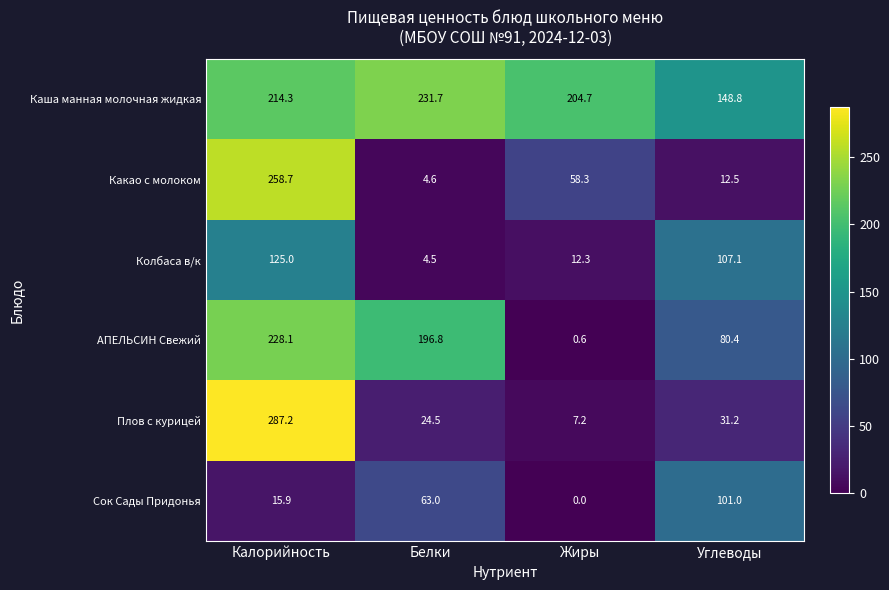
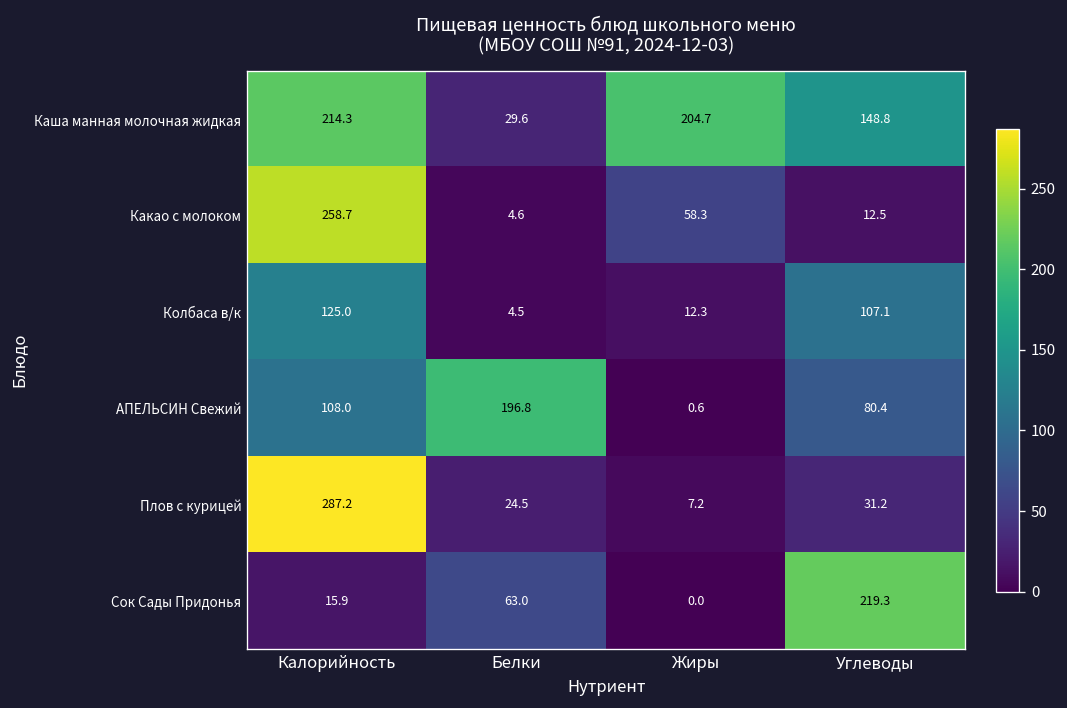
Каша манная молочная жидкая, Белки: 231.7 -> 29.6
АПЕЛЬСИН Свежий, Калорийность: 228.1 -> 108.0
Сок Сады Придонья, Углеводы: 101.0 -> 219.3
